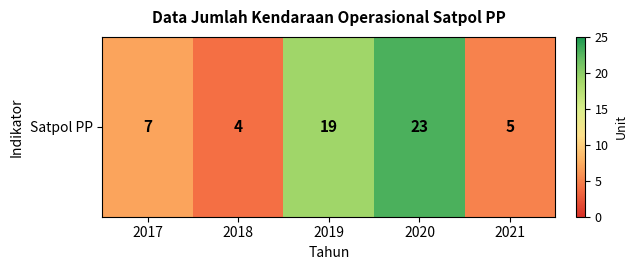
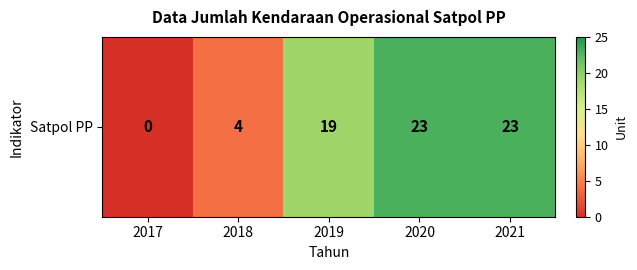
Satpol PP, 2017: 7 -> 0
Satpol PP, 2021: 5 -> 23
